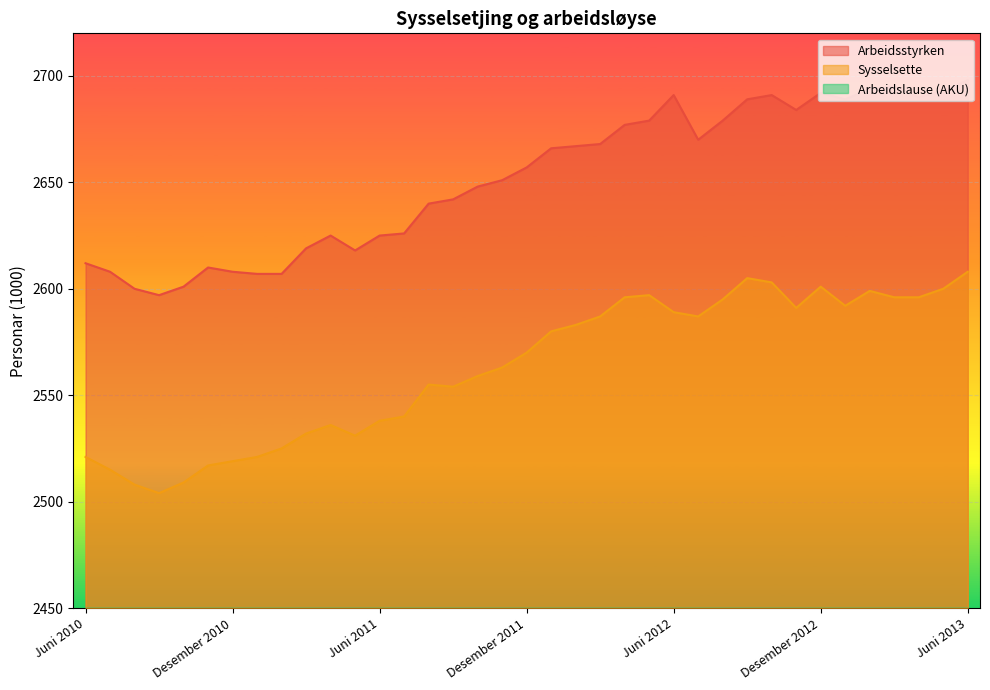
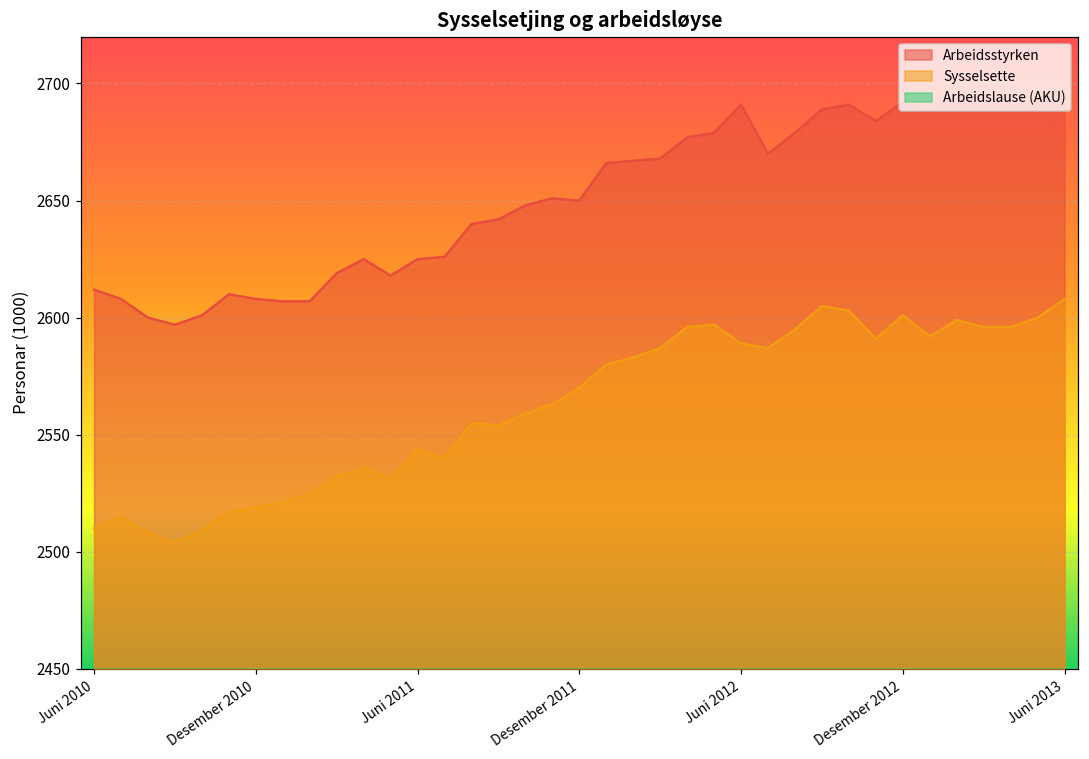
Sysselsette, Juni 2010: 2521 -> 2510
Sysselsette, Juni 2011: 2538 -> 2544
Arbeidsstyrken, Desember 2011: 2657 -> 2650
